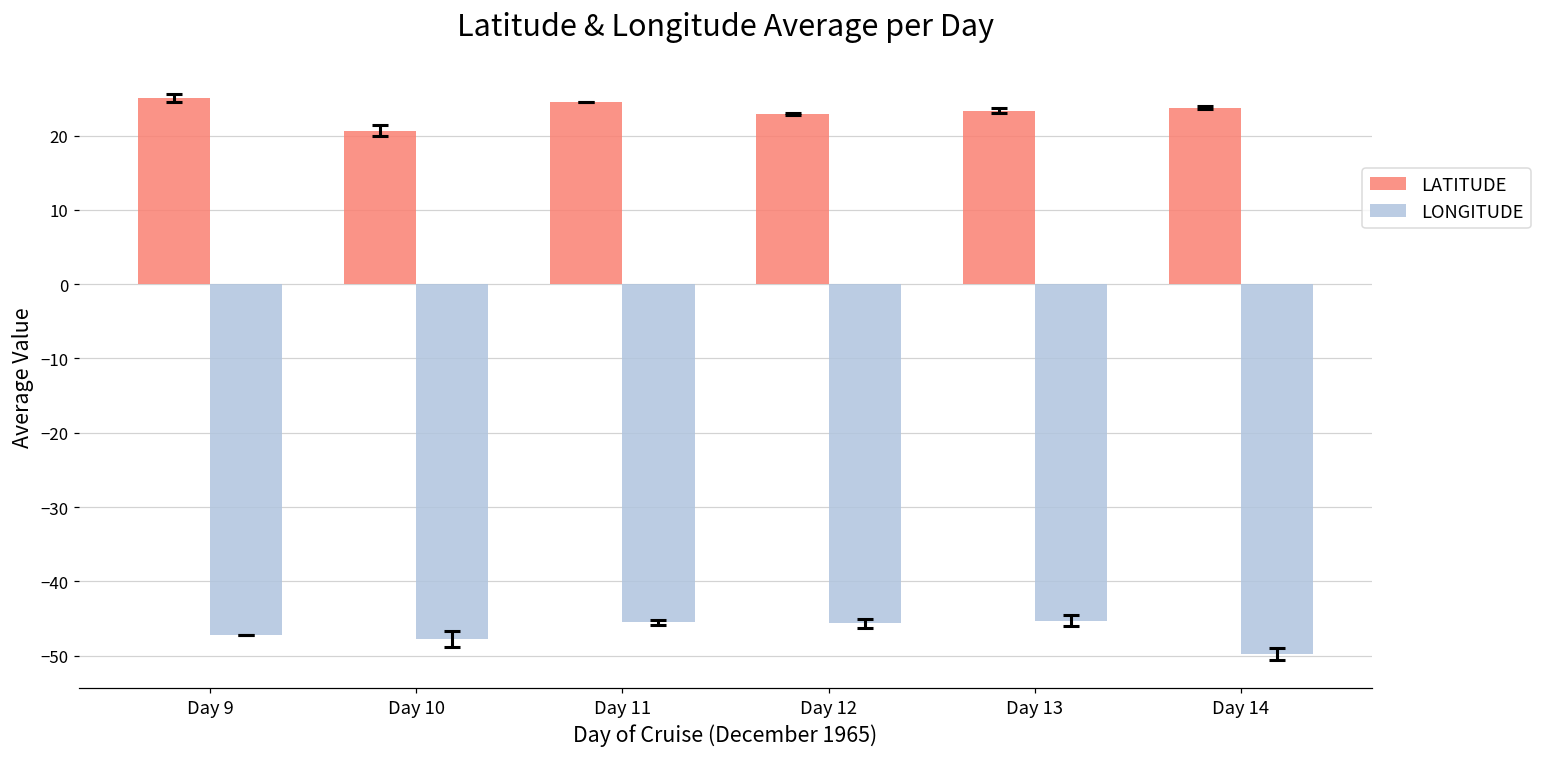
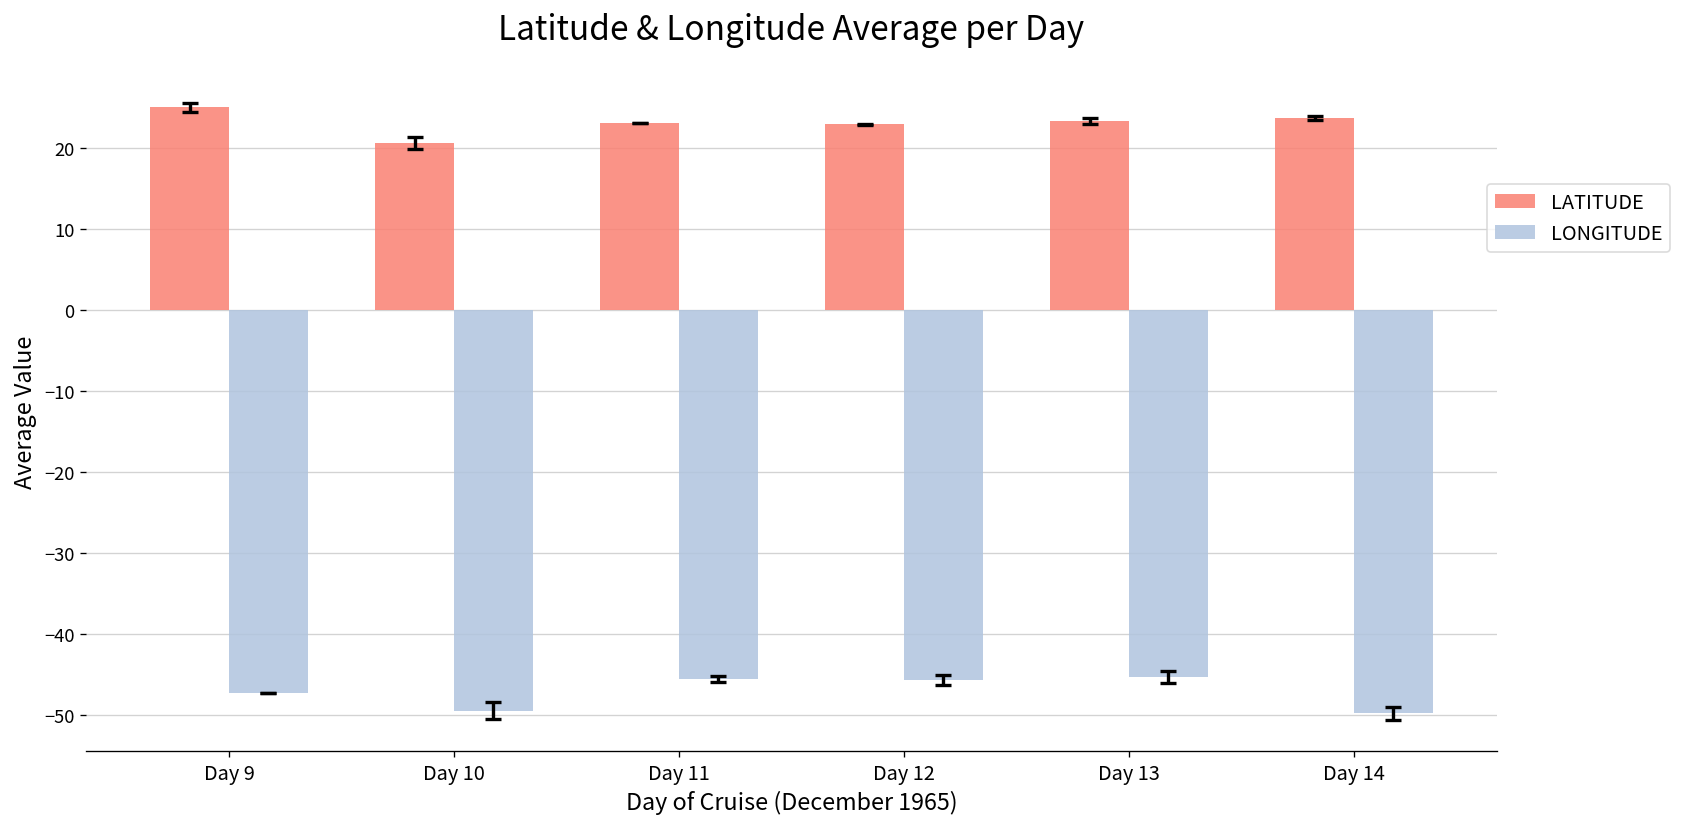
LONGITUDE, Day 10: -48 -> -49
LATITUDE, Day 11: 24 -> 23
